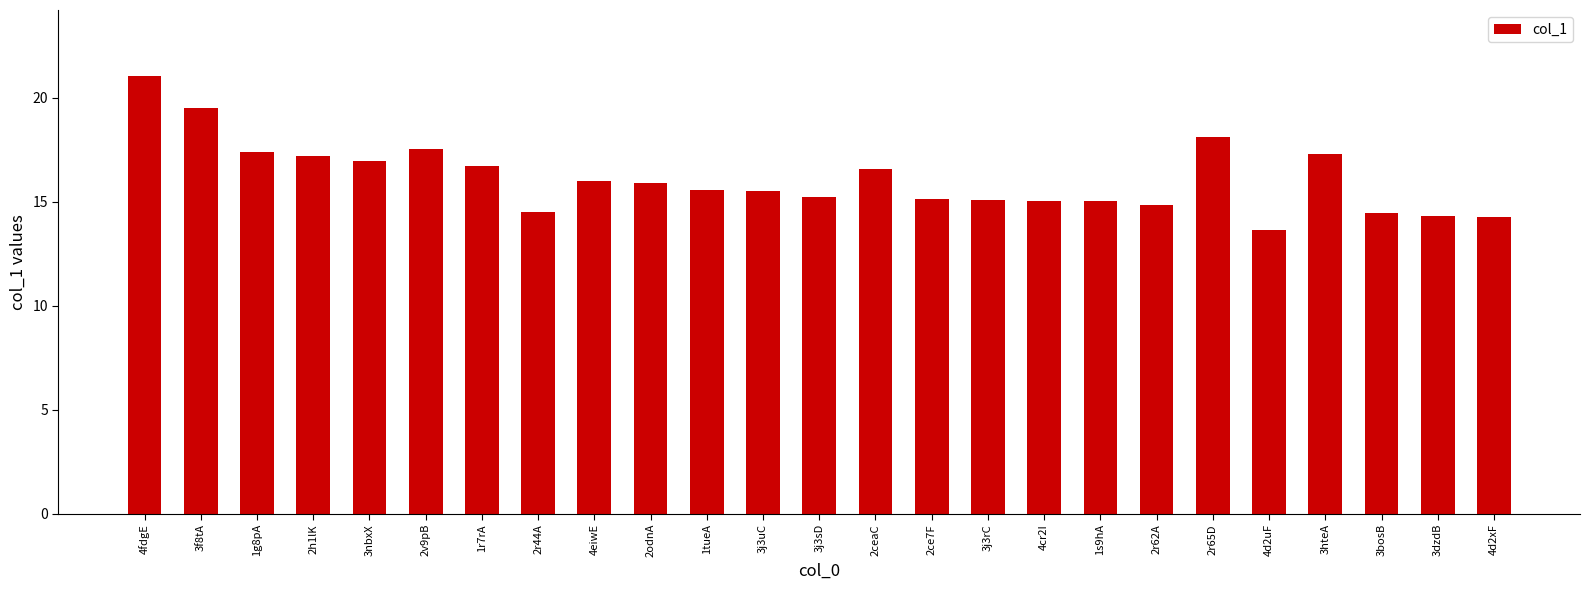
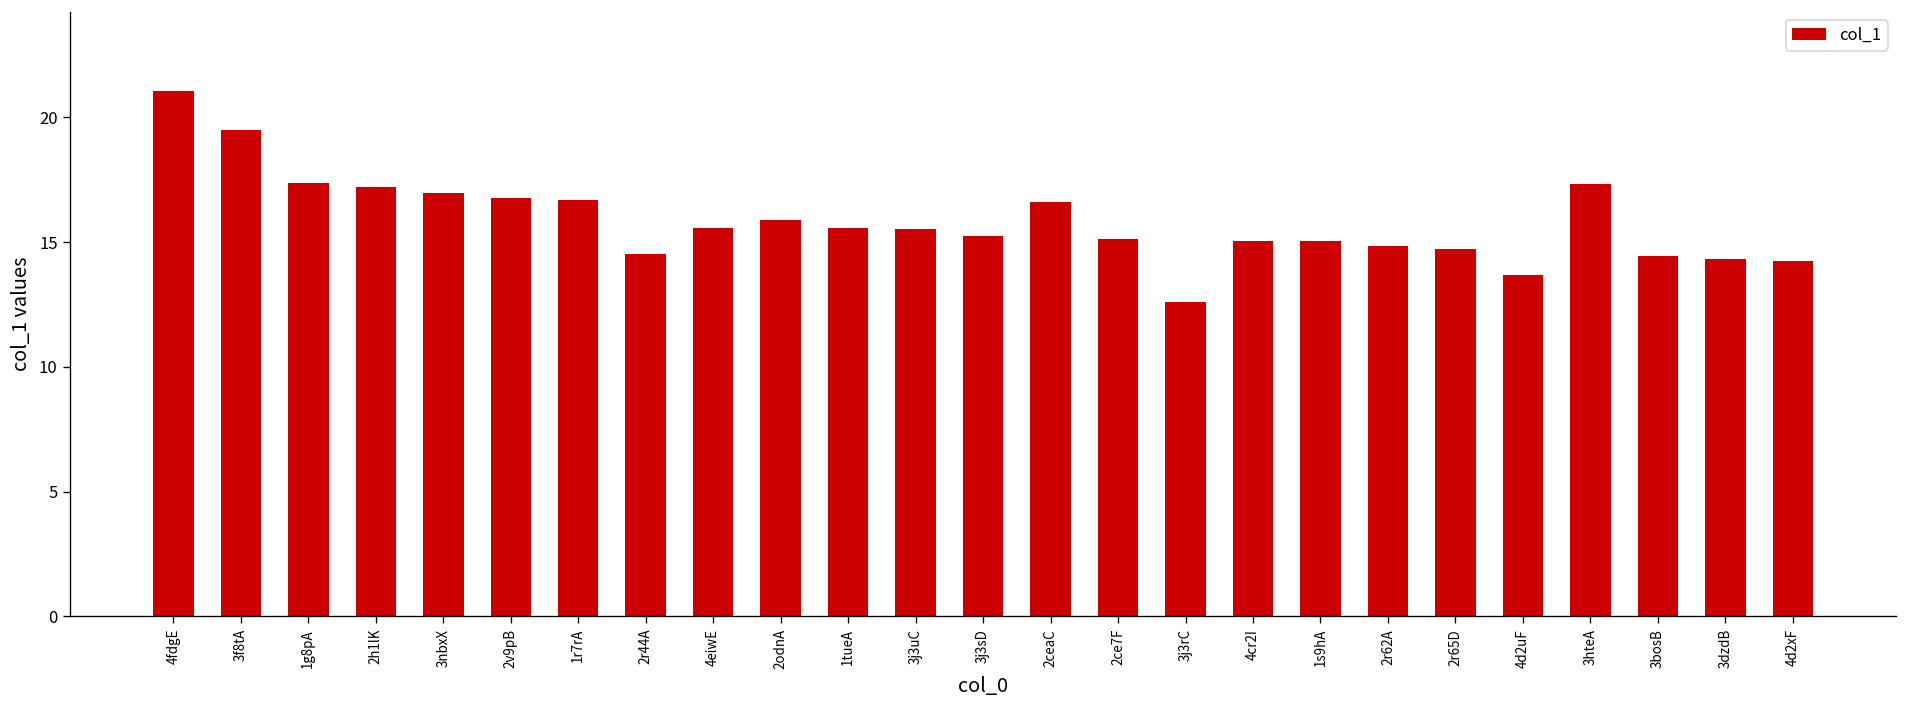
2v9pB: 17.5 -> 16.8
4eiwE: 16.0 -> 15.6
3j3rC: 15.1 -> 12.6
2r65D: 18.1 -> 14.7
